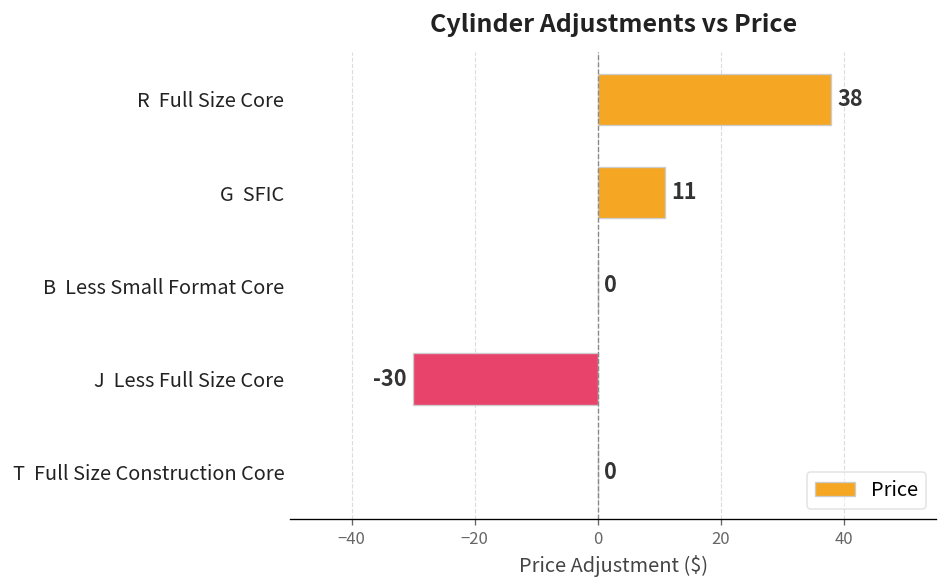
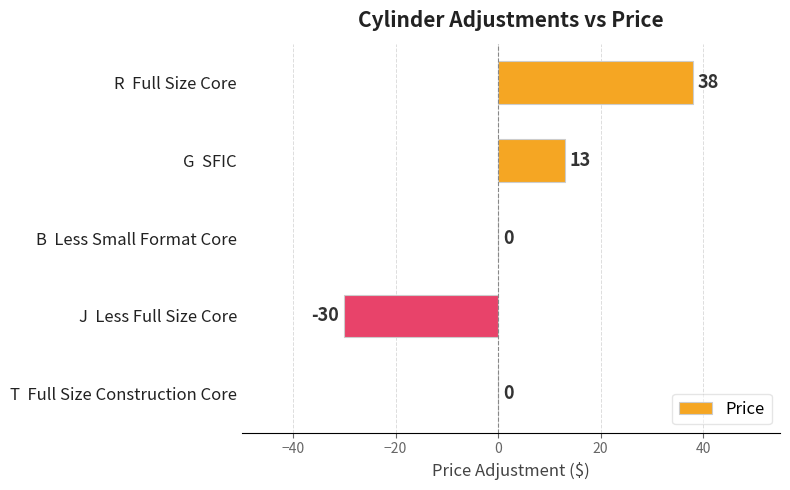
G SFIC: 11 -> 13
